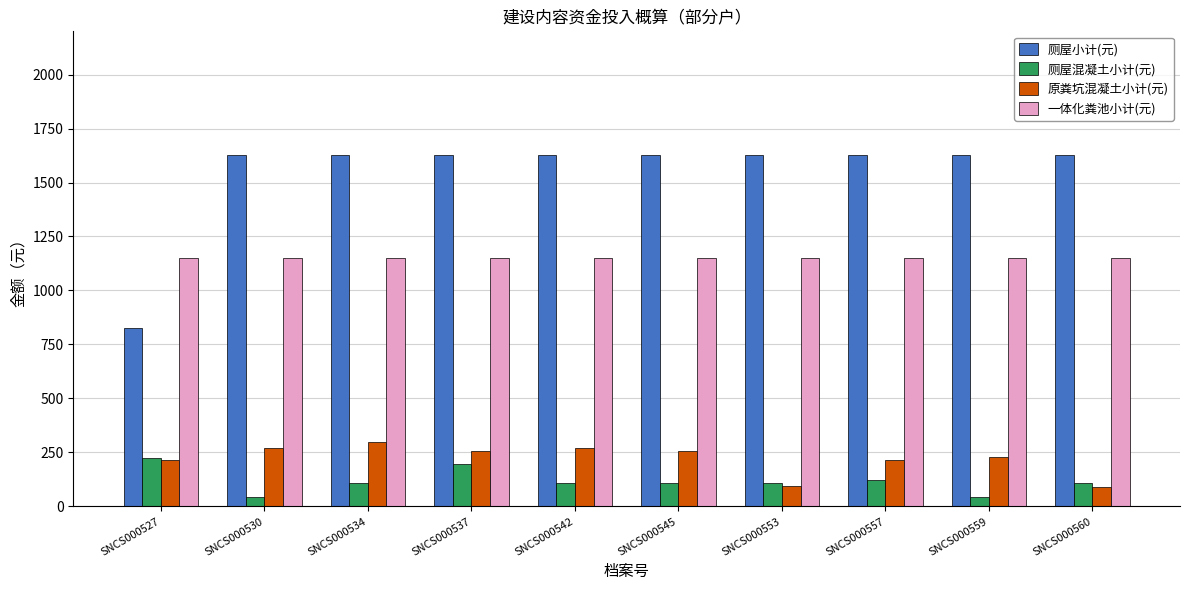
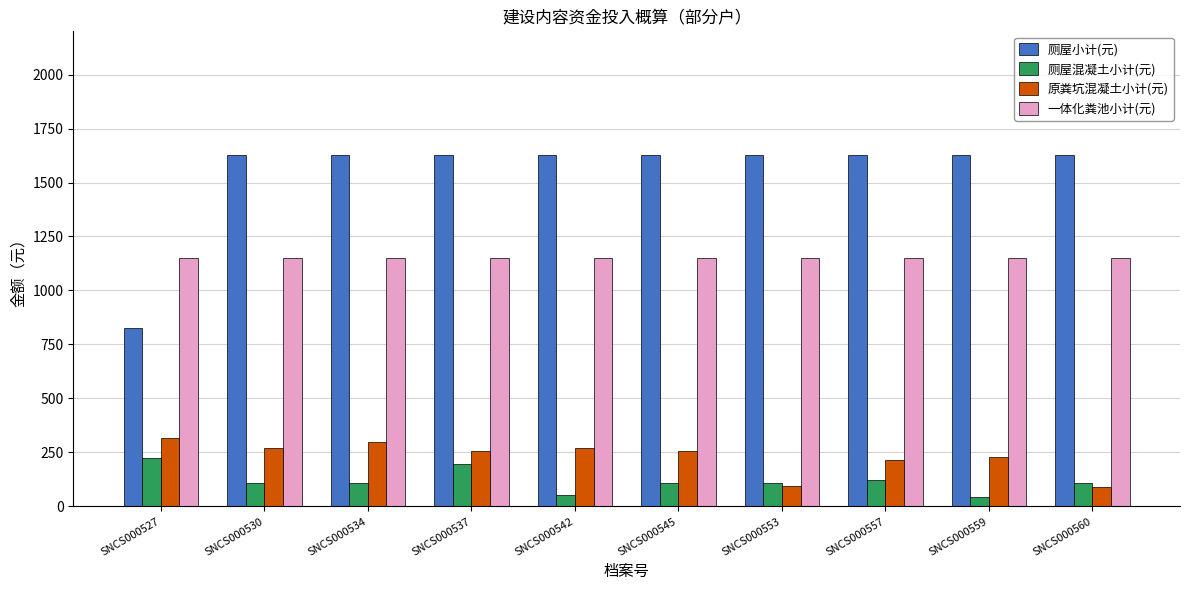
原粪坑混凝土小计(元), SNCS000527: 210 -> 320
厕屋混凝土小计(元), SNCS000530: 40 -> 110
厕屋混凝土小计(元), SNCS000542: 110 -> 60
